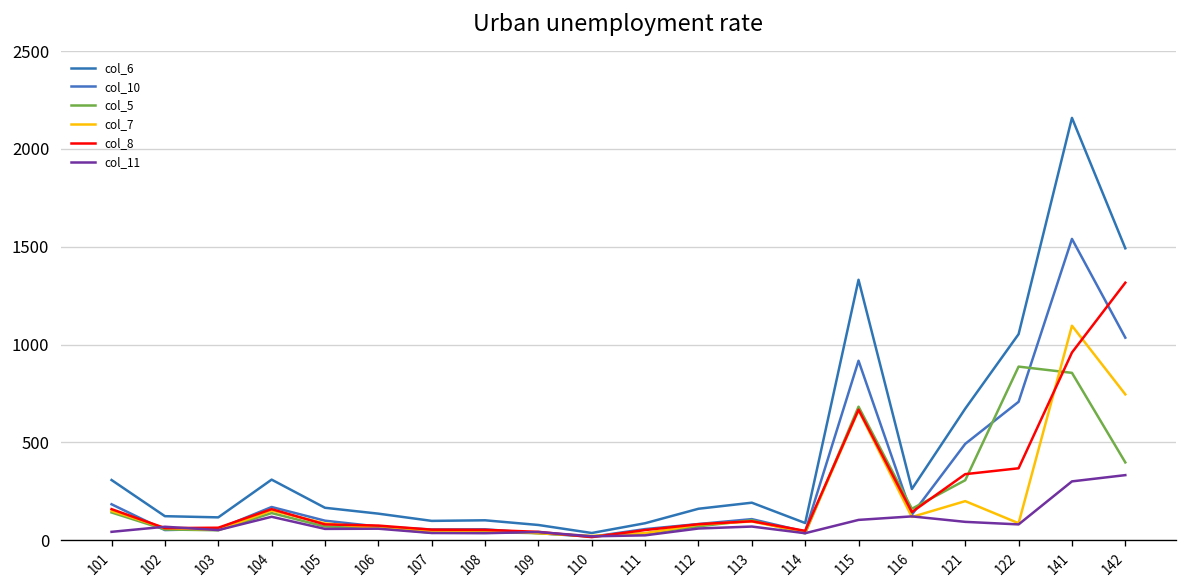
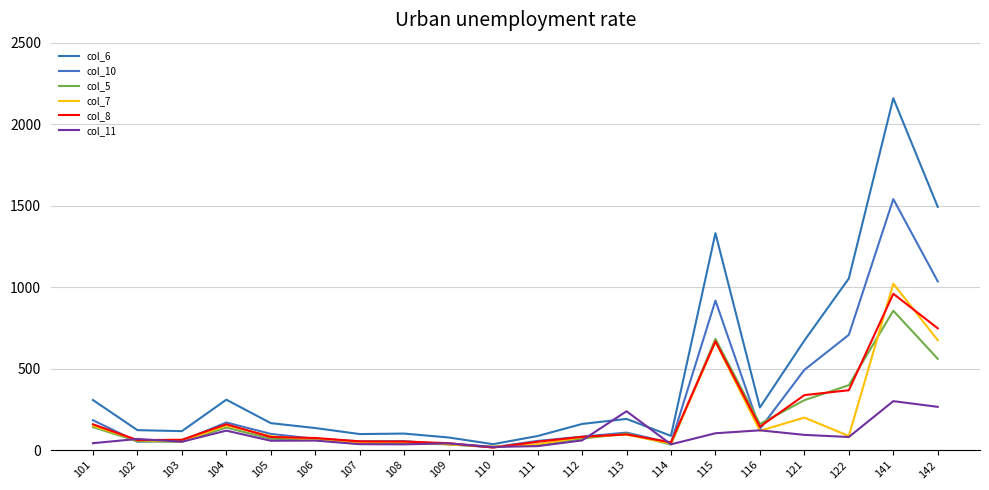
col_11, 113: 70 -> 240
col_5, 122: 890 -> 400
col_7, 141: 1100 -> 1020
col_5, 142: 400 -> 560
col_7, 142: 750 -> 670
col_8, 142: 1320 -> 750
col_11, 142: 330 -> 270
